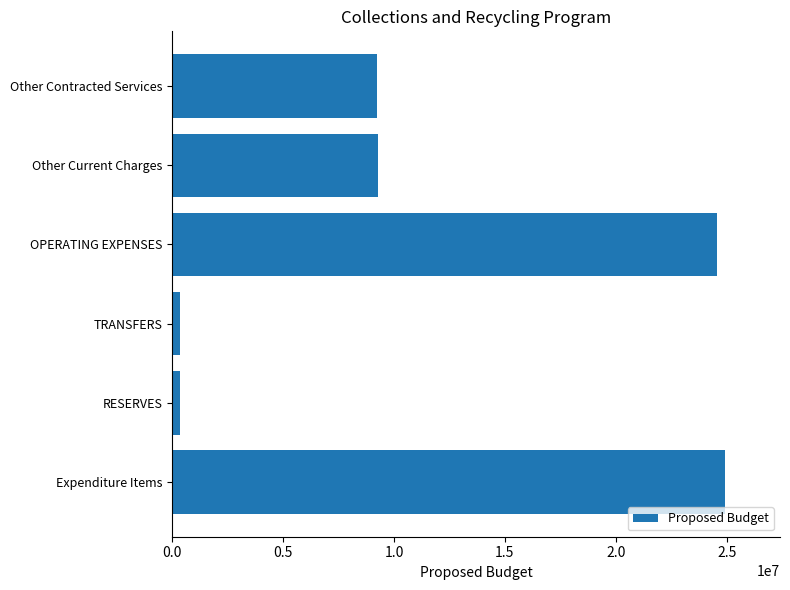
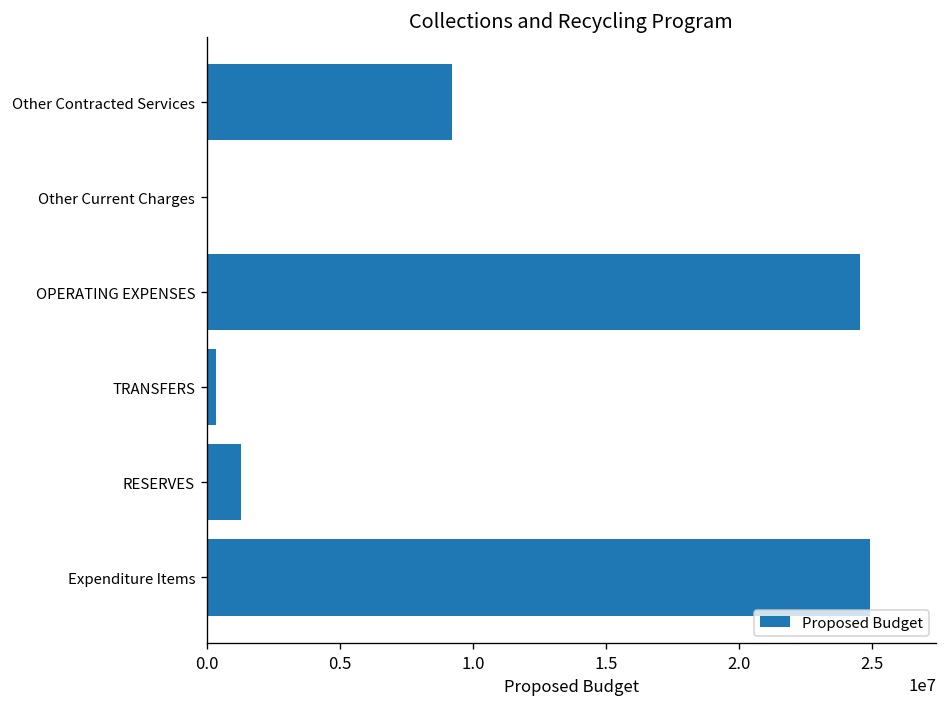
Other Current Charges: 9300000 -> 100000
RESERVES: 400000 -> 1300000
